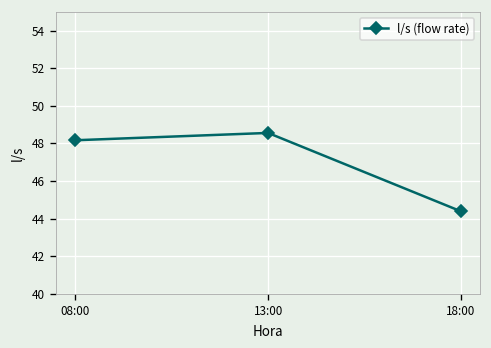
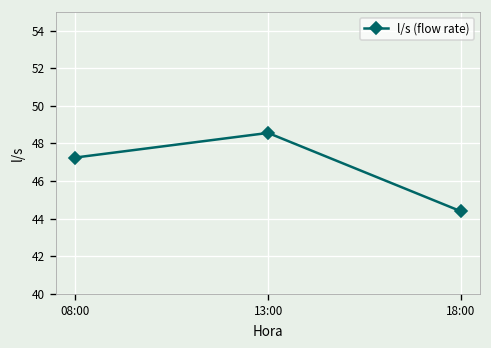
08:00: 48.2 -> 47.3
